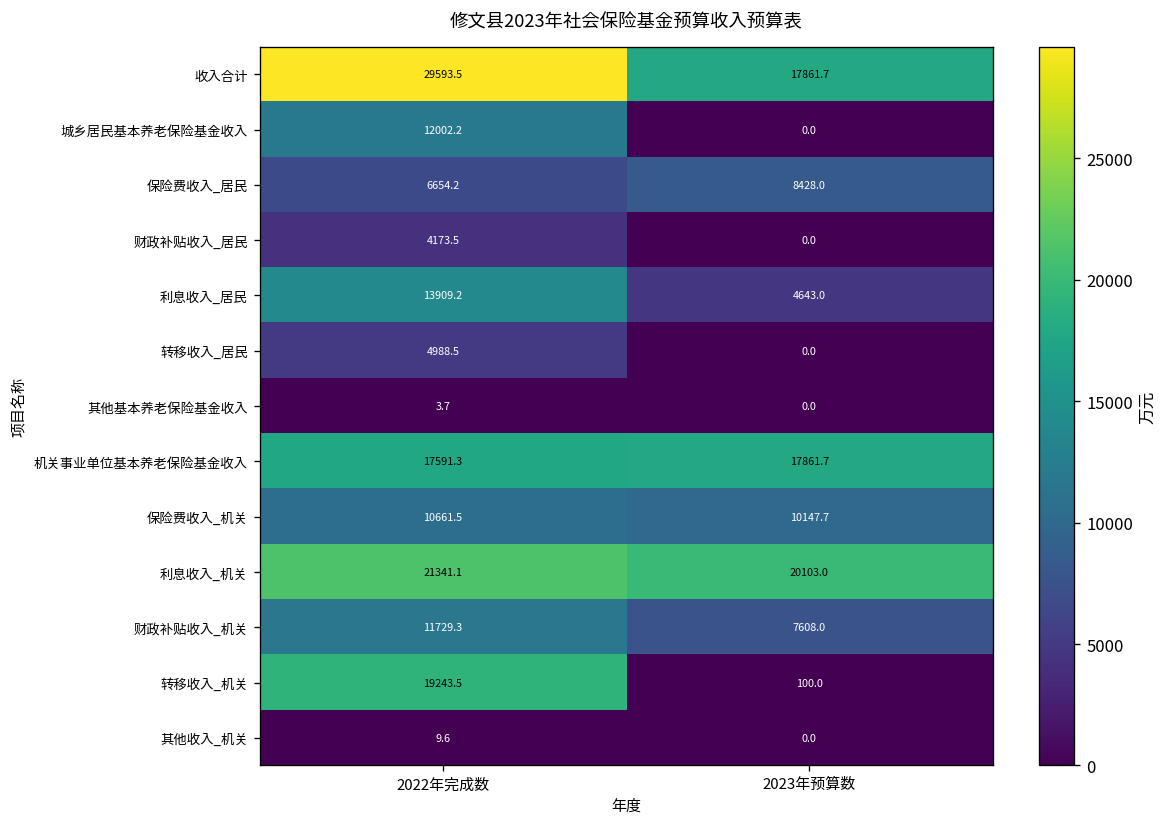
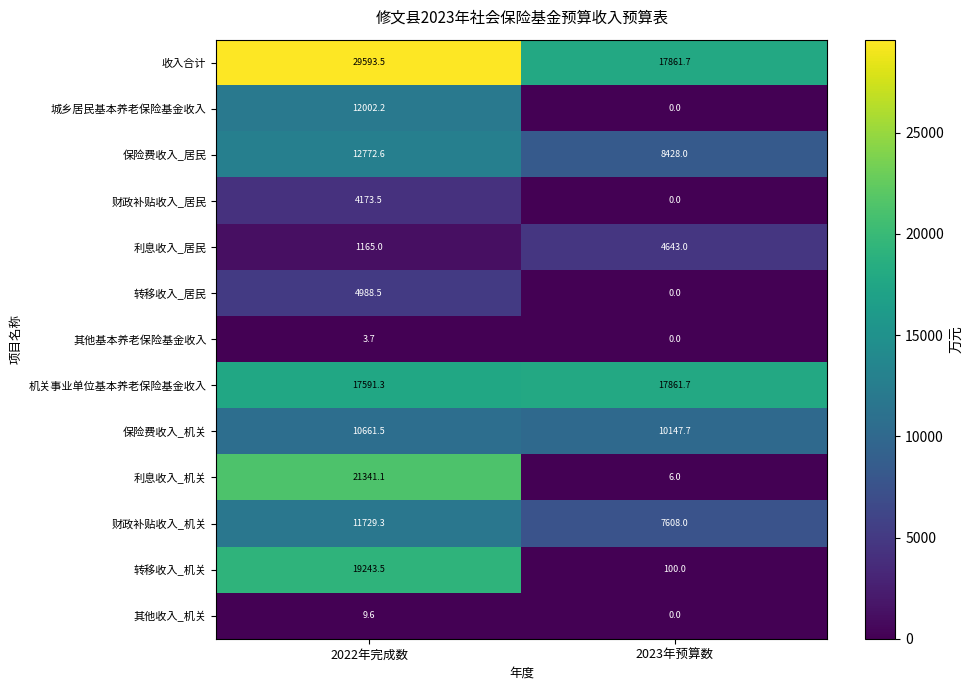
保险费收入_居民, 2022年完成数: 6654.2 -> 12772.6
利息收入_居民, 2022年完成数: 13909.2 -> 1165.0
利息收入_机关, 2023年预算数: 20103.0 -> 6.0
